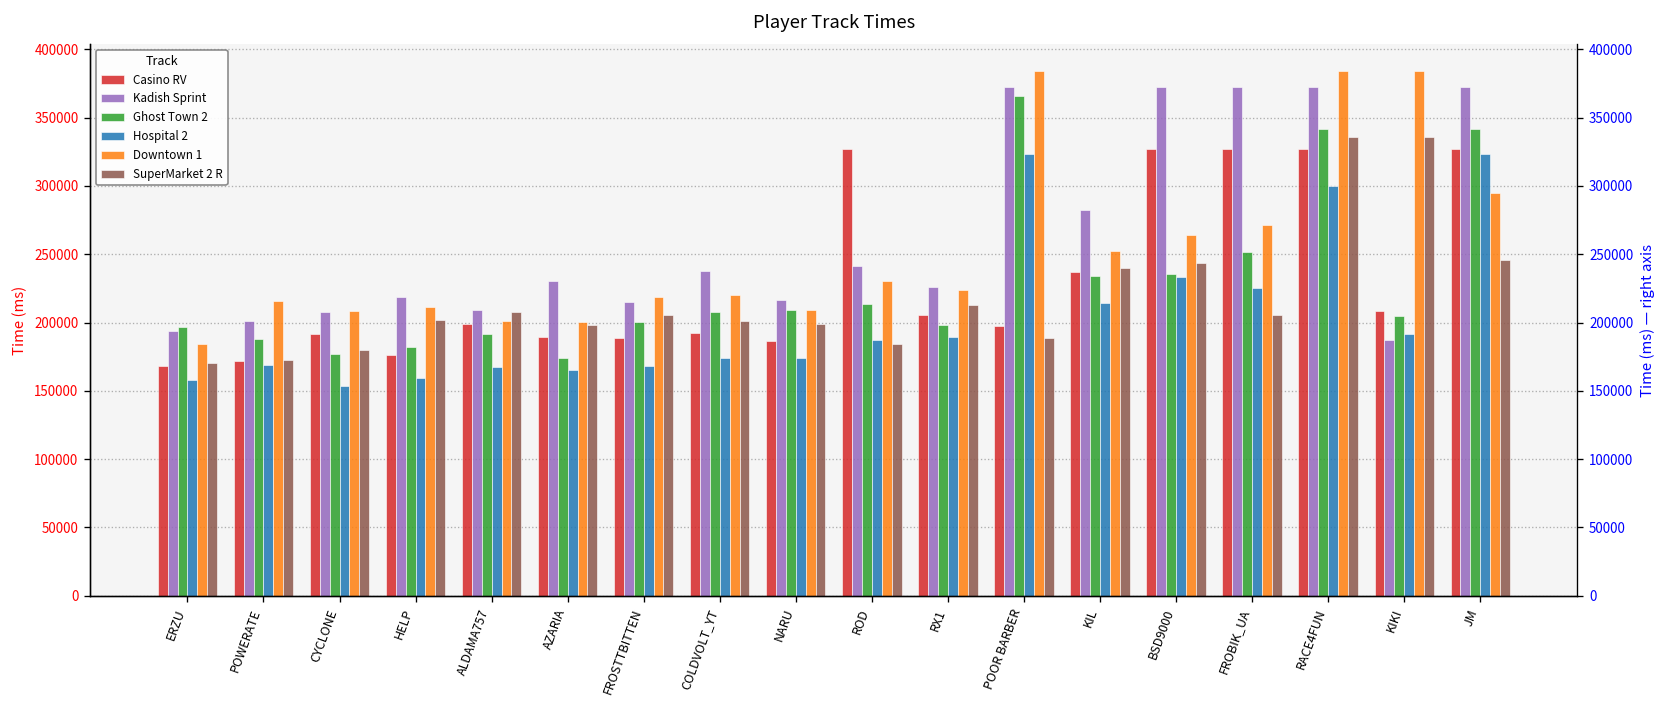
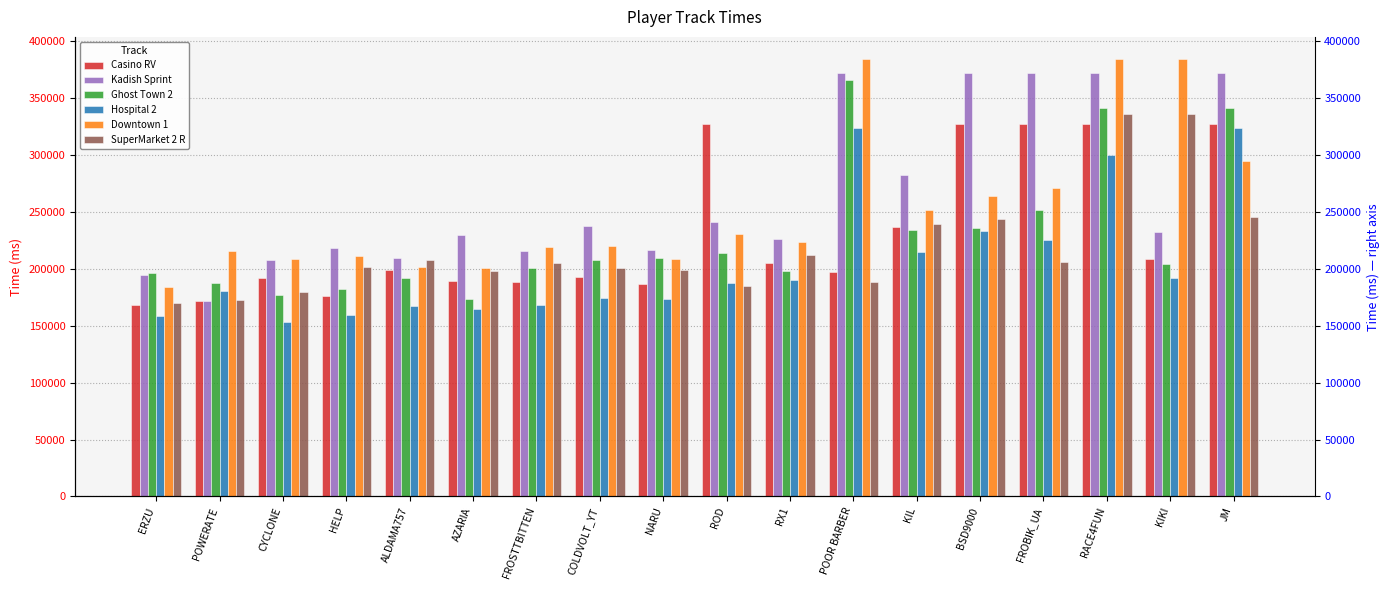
Kadish Sprint, POWERATE: 201000 -> 172000
Hospital 2, POWERATE: 169000 -> 181000
Kadish Sprint, KIKI: 187000 -> 232000
